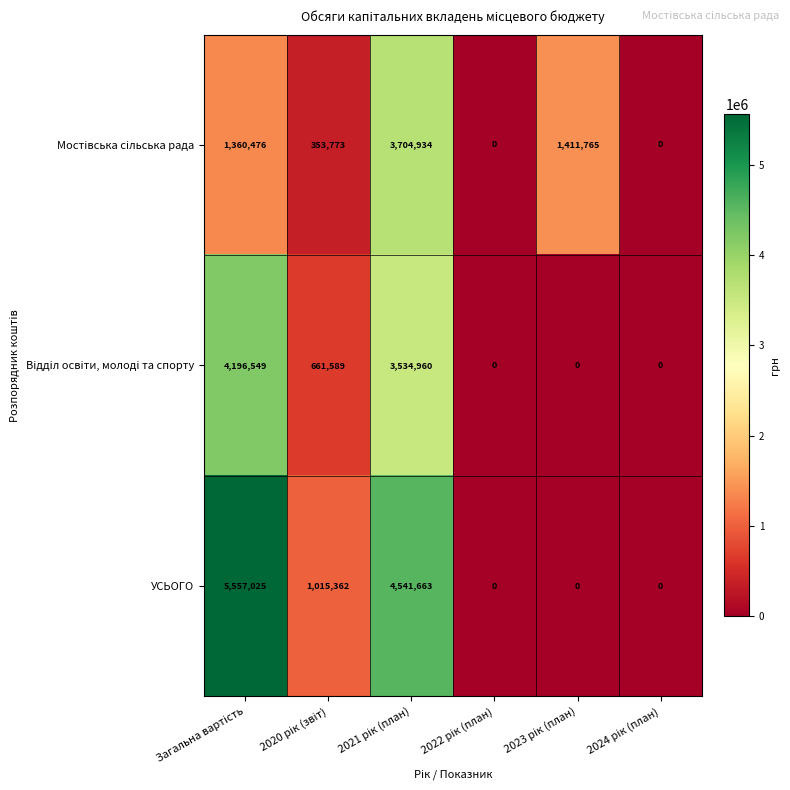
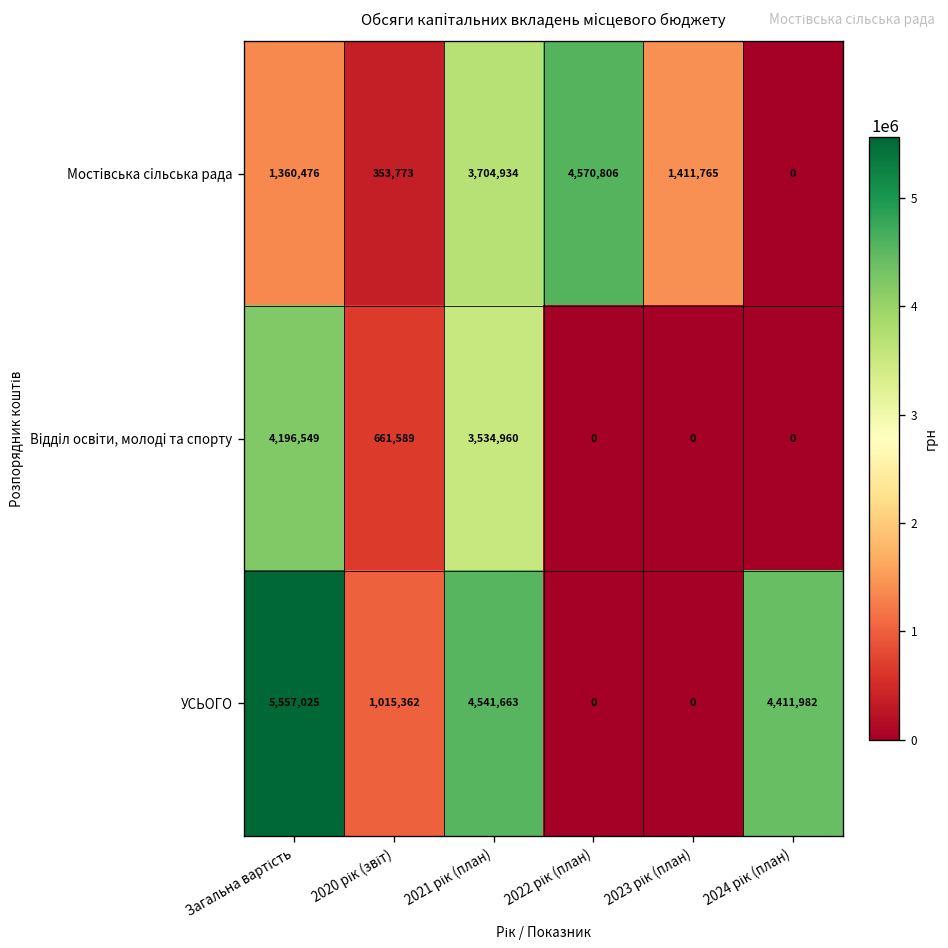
Мостiвська сiльська рада, 2022 рік (план): 0 -> 4,570,806
УСЬОГО, 2024 рік (план): 0 -> 4,411,982
